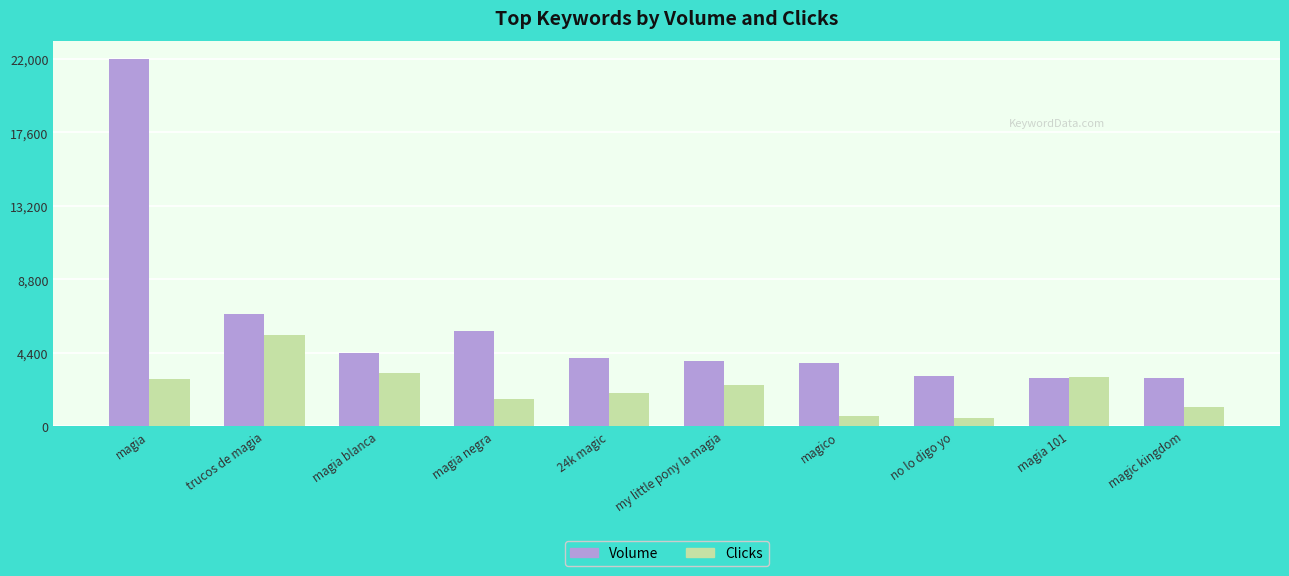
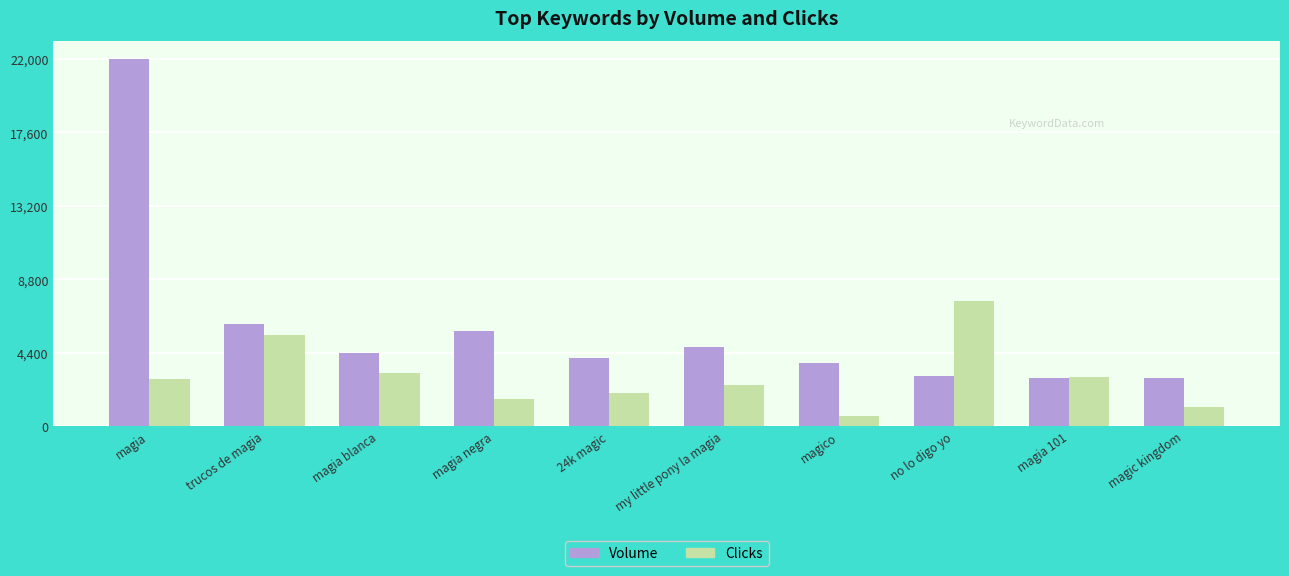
Volume, trucos de magia: 6,700 -> 6,100
Volume, my little pony la magia: 3,900 -> 4,800
Clicks, no lo digo yo: 500 -> 7,500
